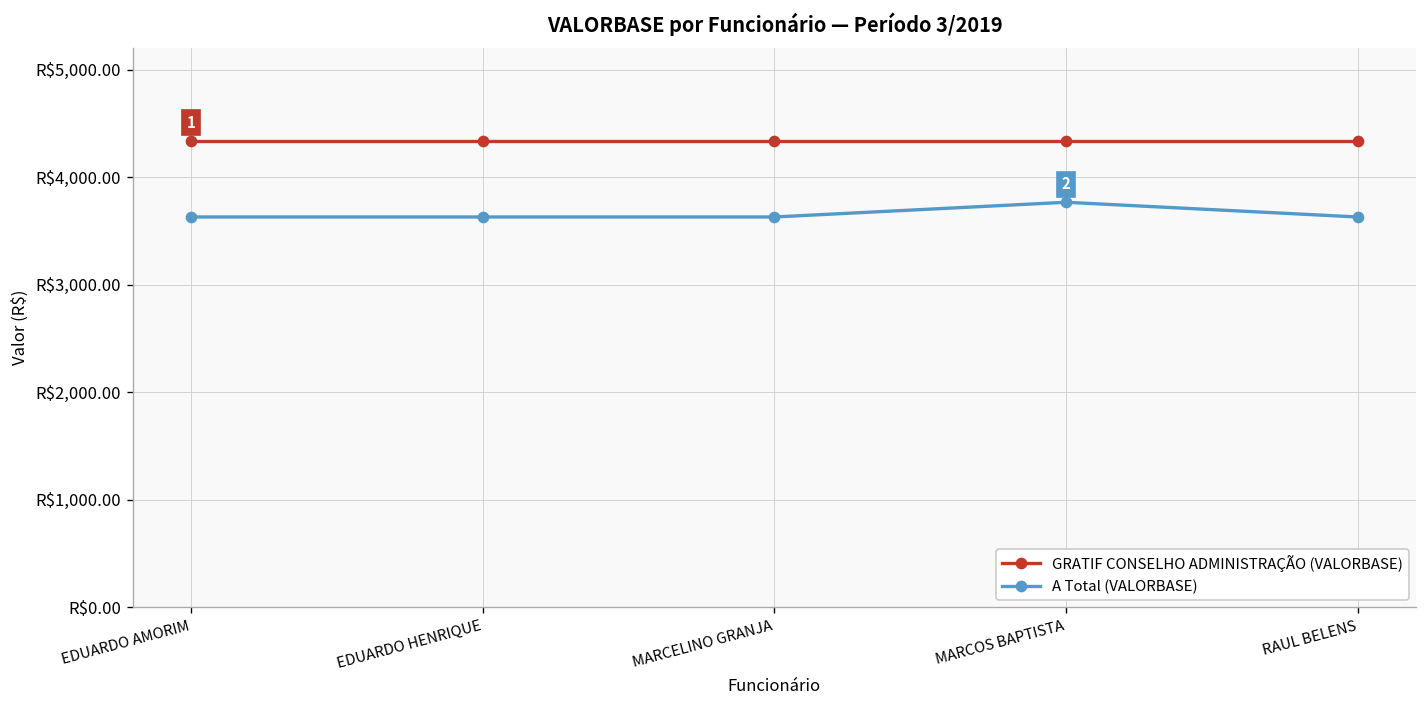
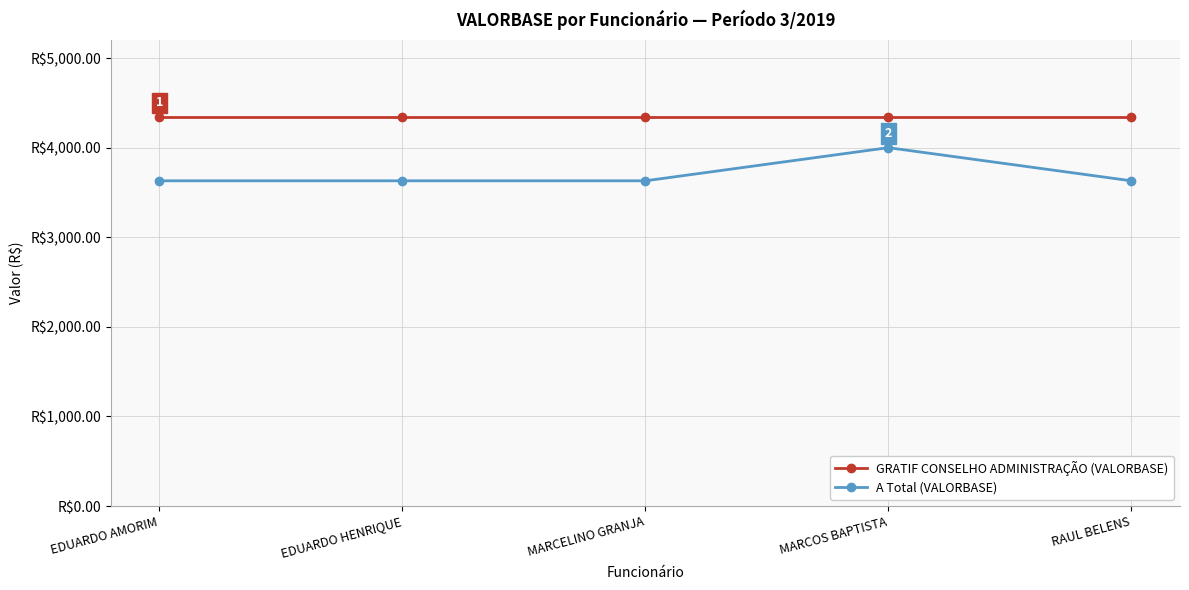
A Total (VALORBASE), MARCOS BAPTISTA: R$3,800 -> R$4,000
